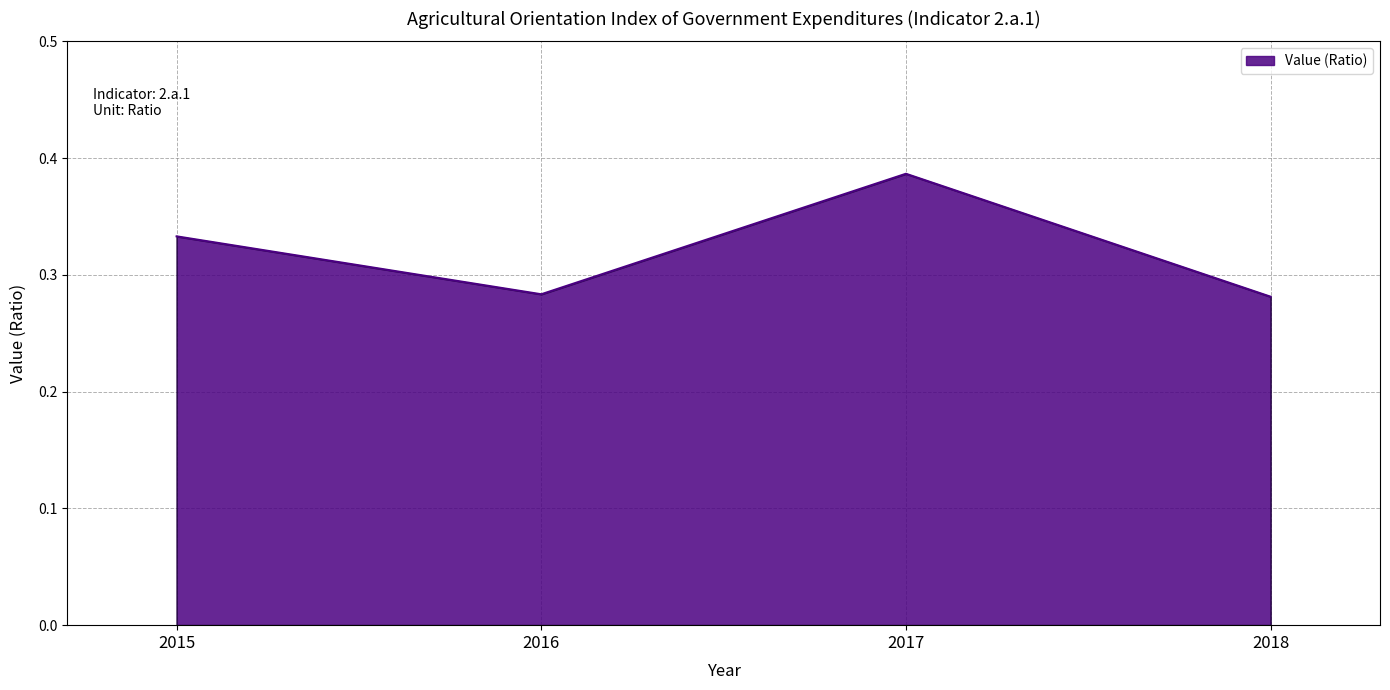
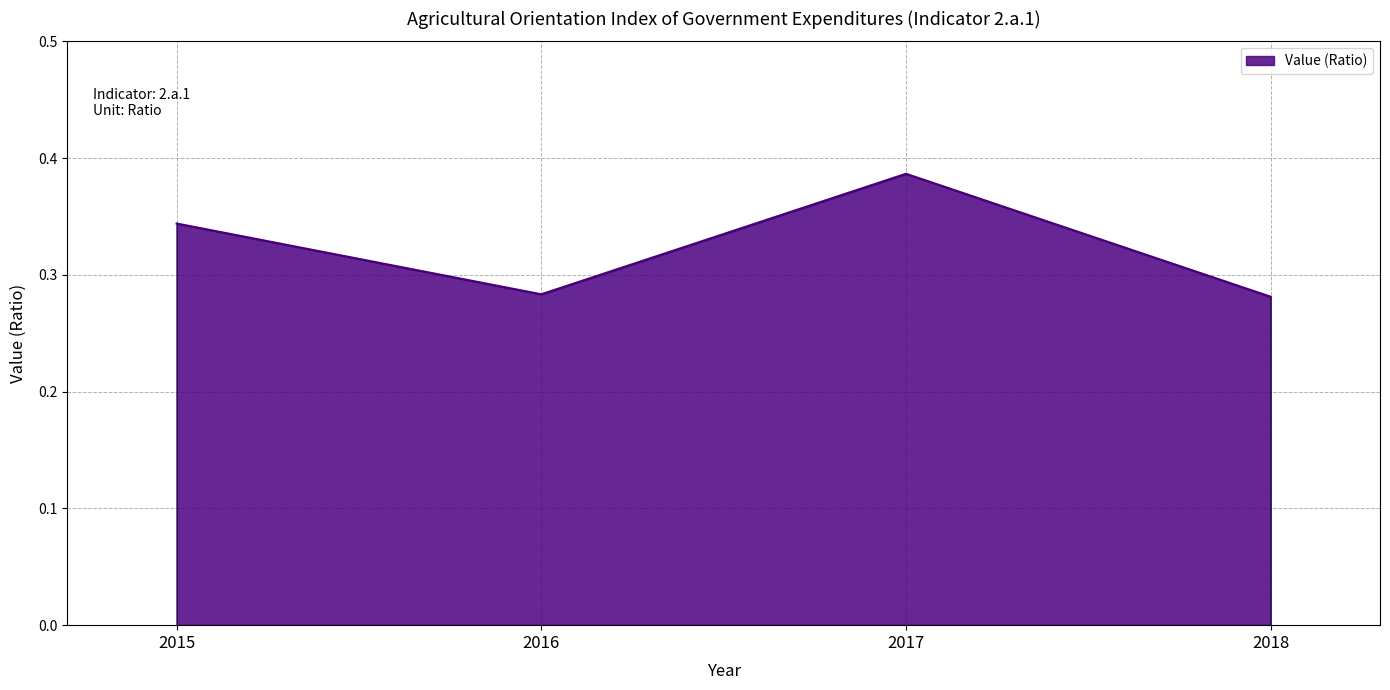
2015: 0.333 -> 0.344
